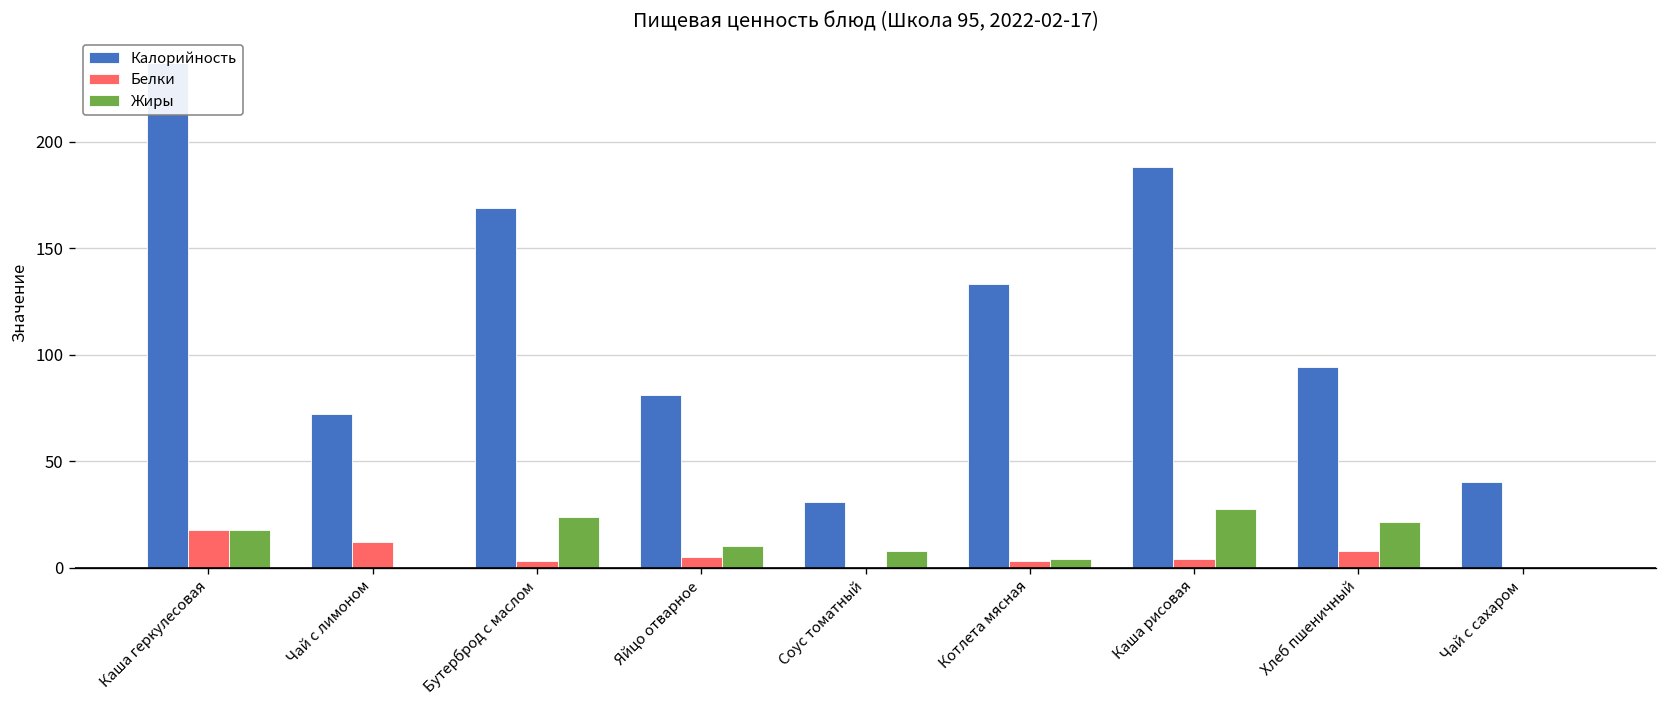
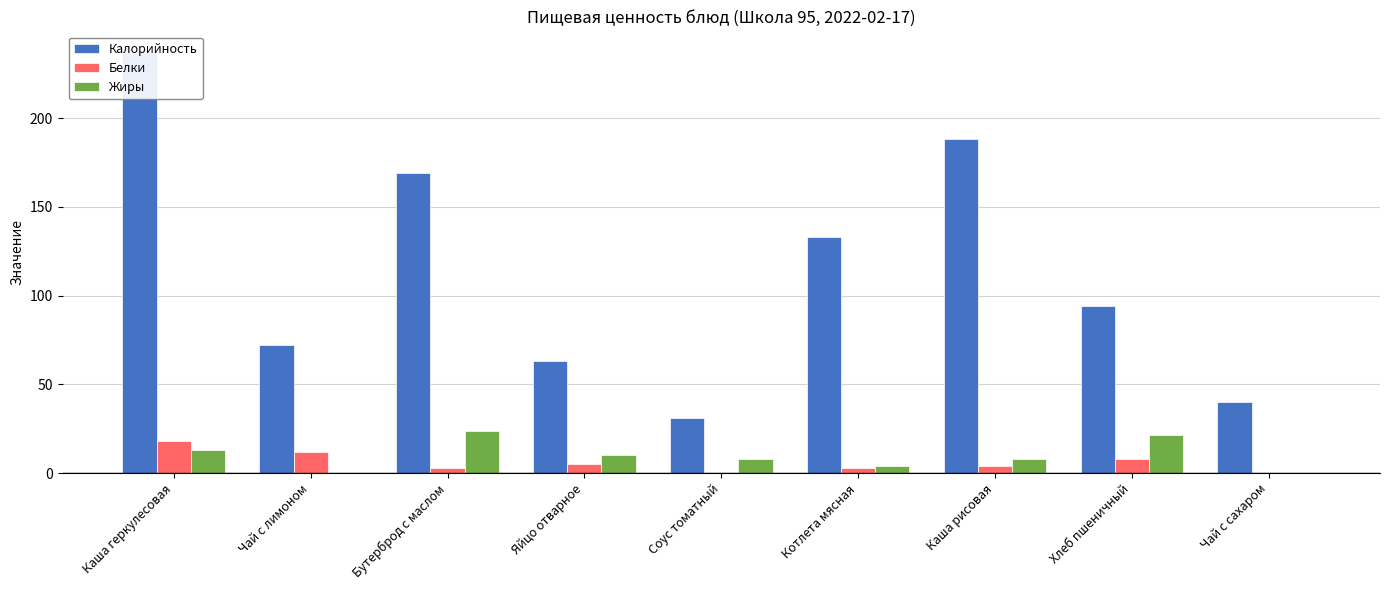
Жиры, Каша геркулесовая: 18 -> 13
Калорийность, Яйцо отварное: 81 -> 63
Жиры, Каша рисовая: 28 -> 8
